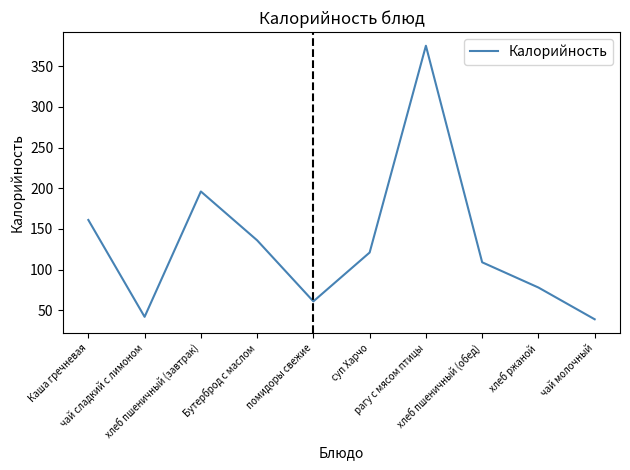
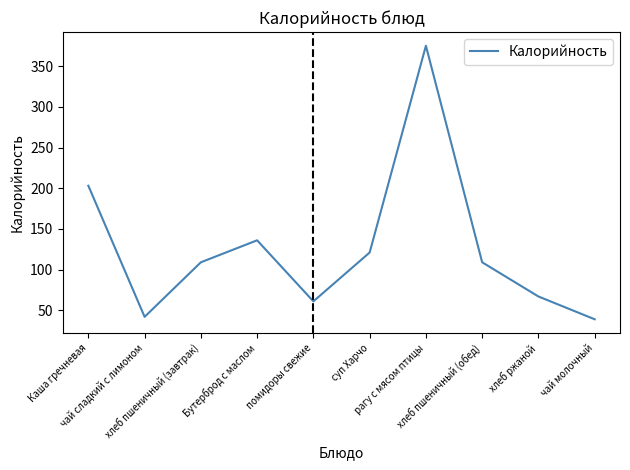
Каша гречневая: 160 -> 200
хлеб пшеничный (завтрак): 200 -> 110
хлеб ржаной: 80 -> 70
